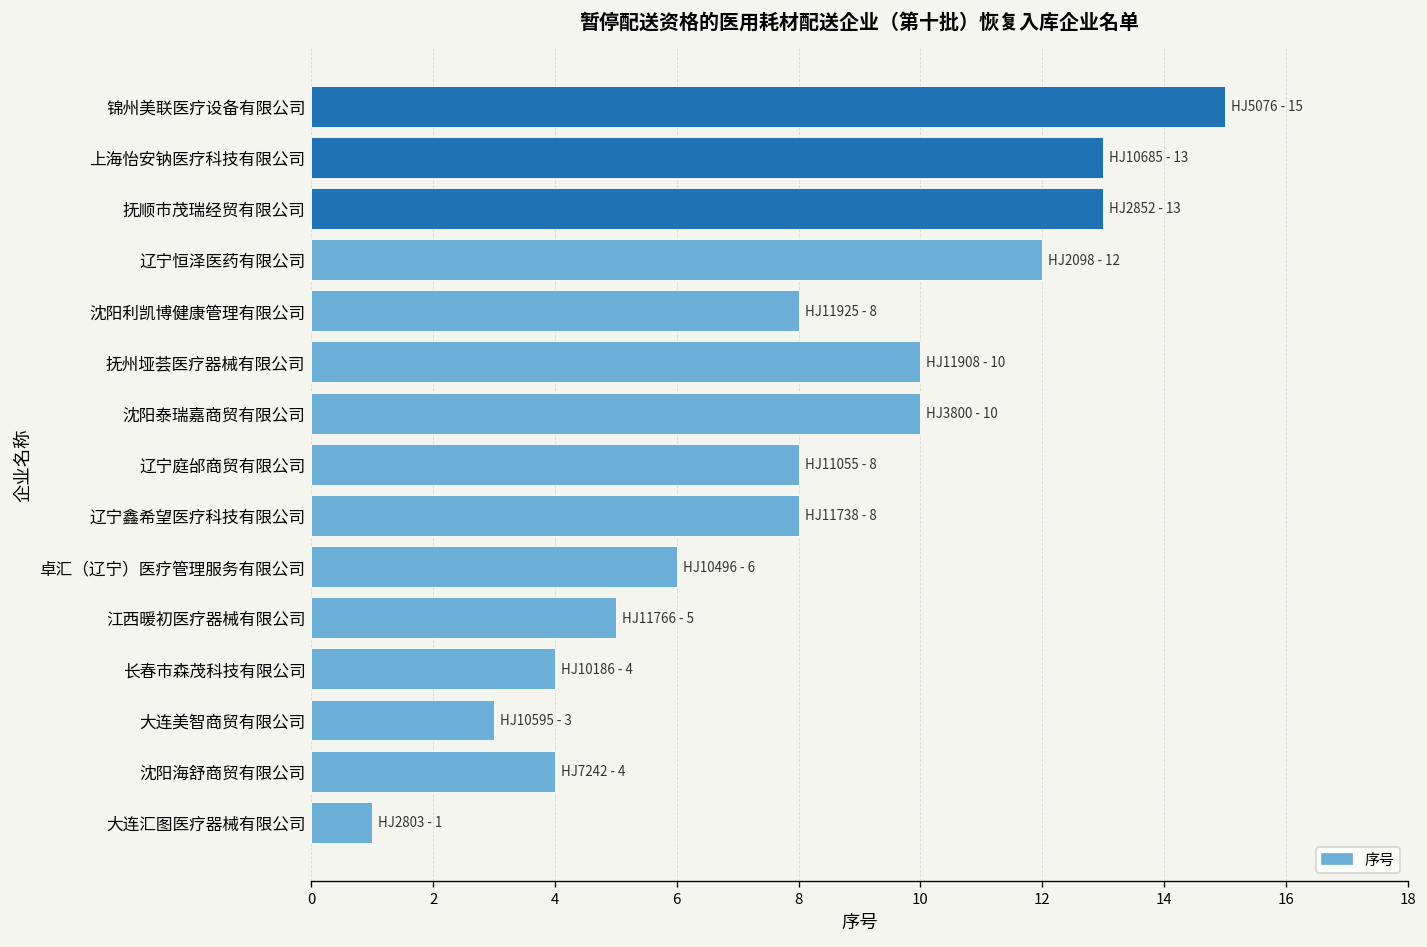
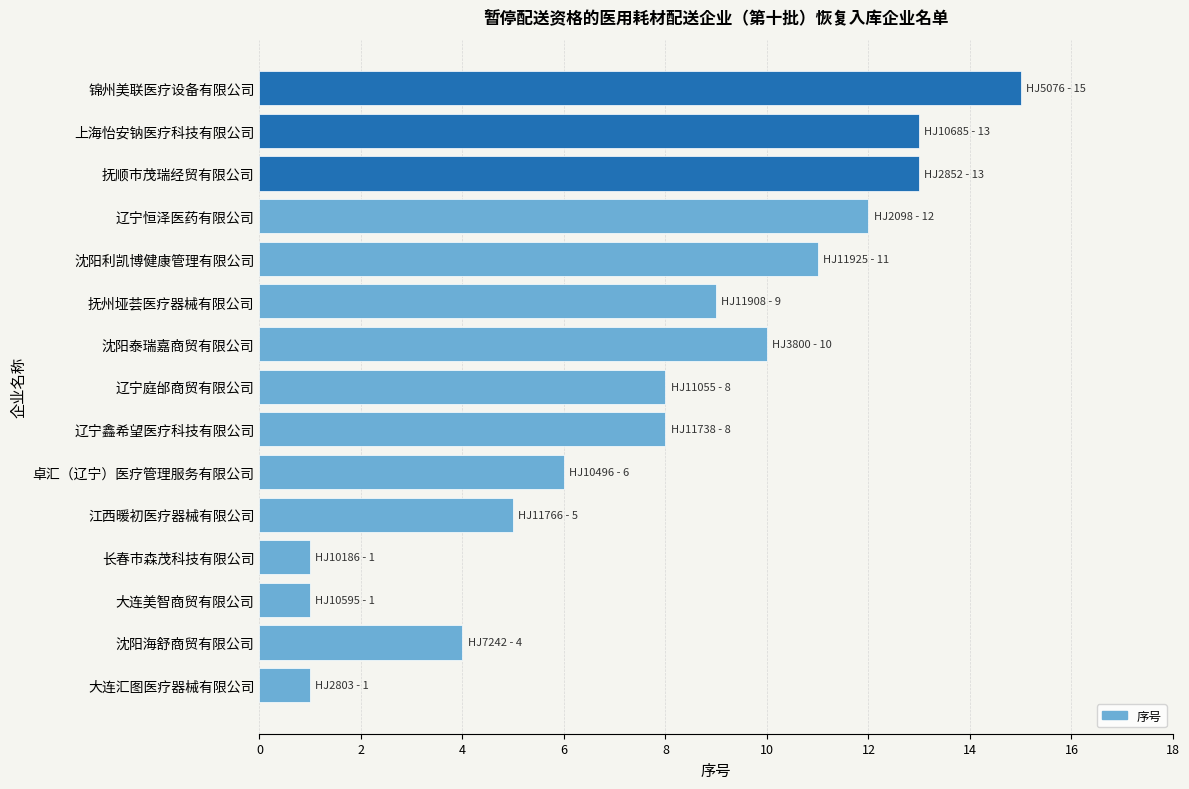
沈阳利凯博健康管理有限公司: 8 -> 11
抚州垭荟医疗器械有限公司: 10 -> 9
长春市森茂科技有限公司: 4 -> 1
大连美智商贸有限公司: 3 -> 1
